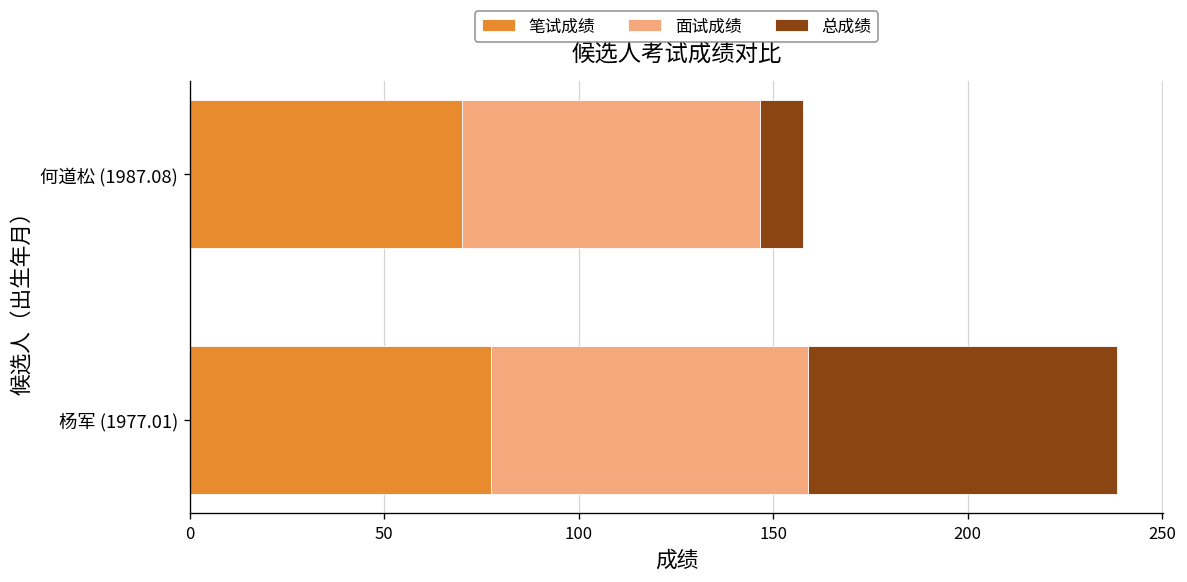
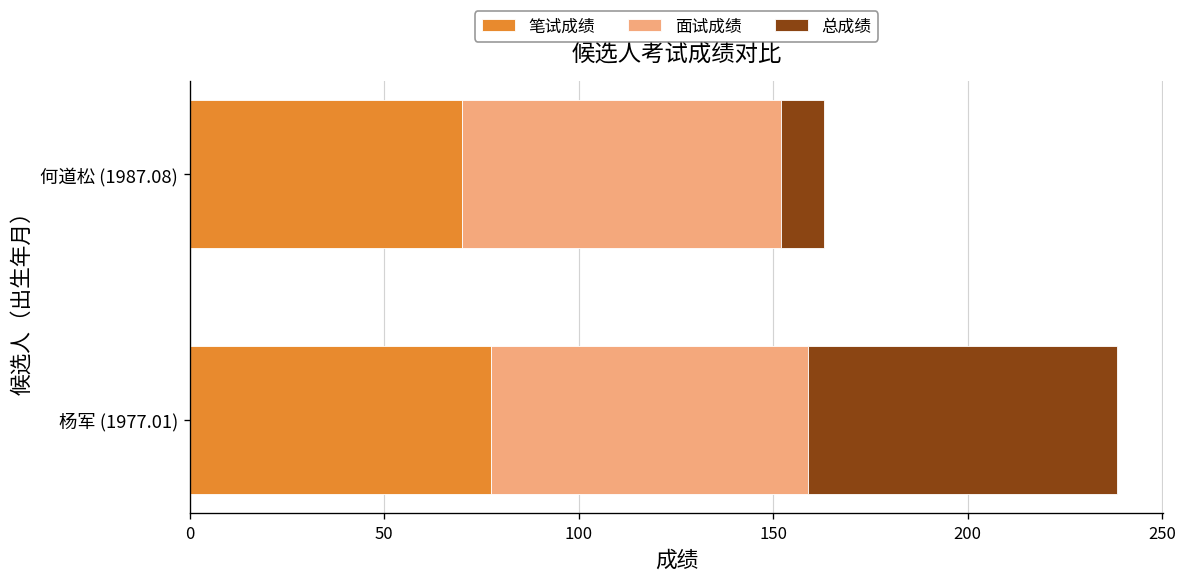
面试成绩, 何道松 (1987.08): 77 -> 82
